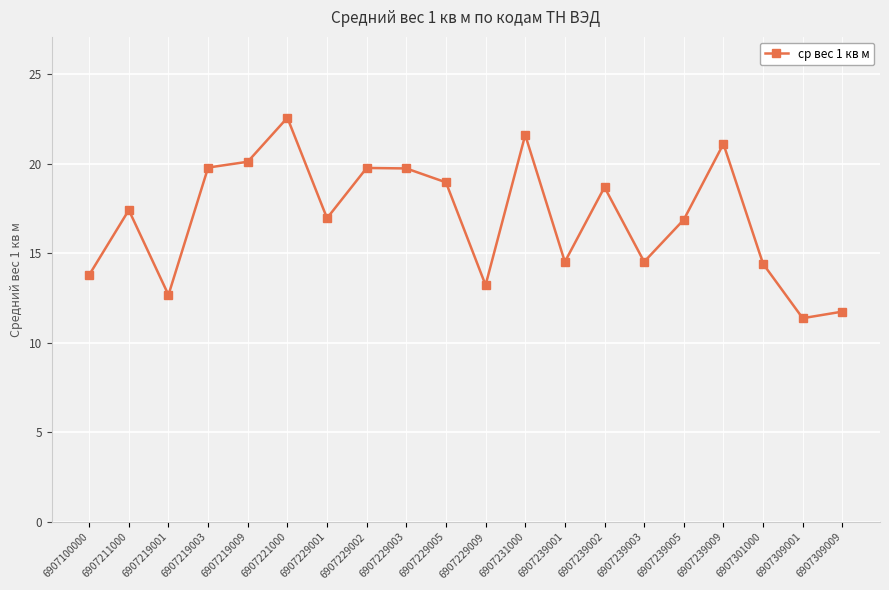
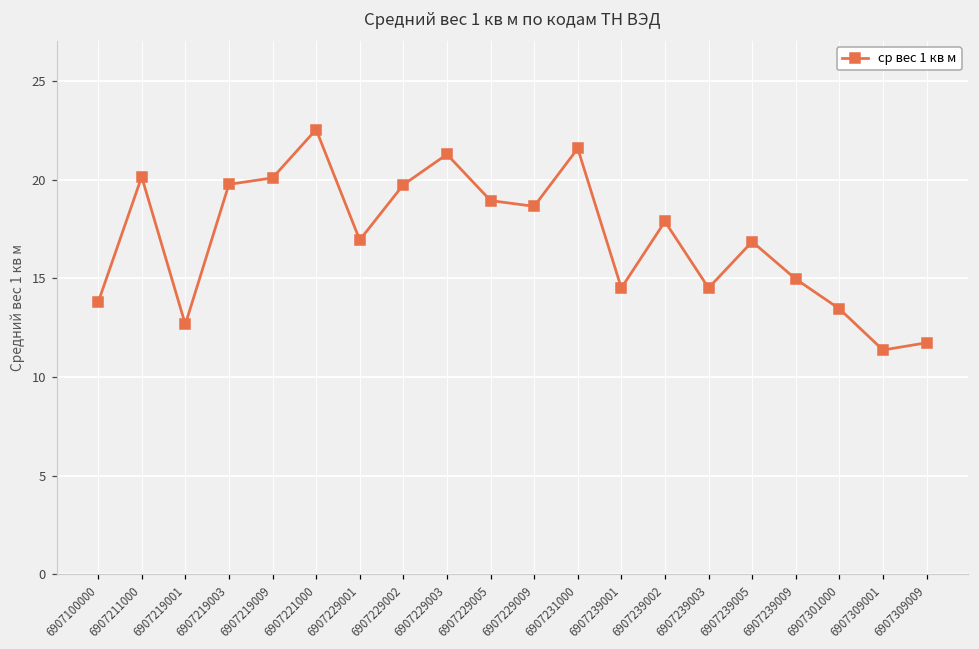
6907211000: 17.4 -> 20.2
6907229003: 19.7 -> 21.3
6907229009: 13.2 -> 18.7
6907239002: 18.7 -> 17.9
6907239009: 21.1 -> 15.0
6907301000: 14.4 -> 13.5
